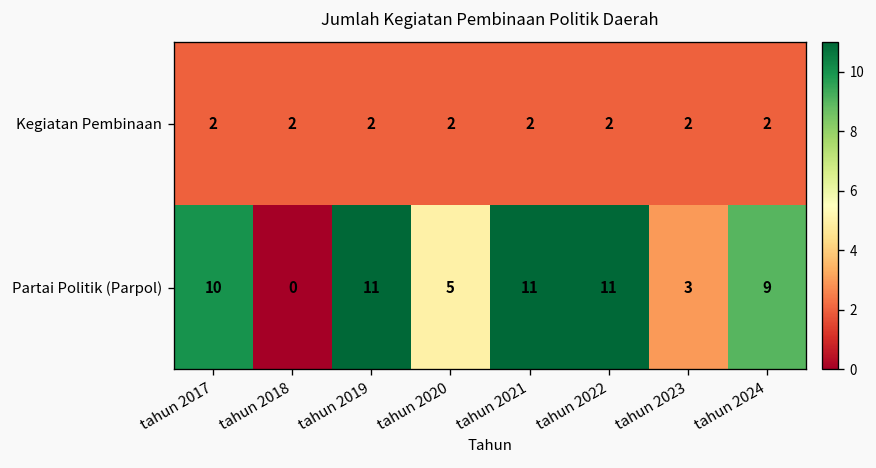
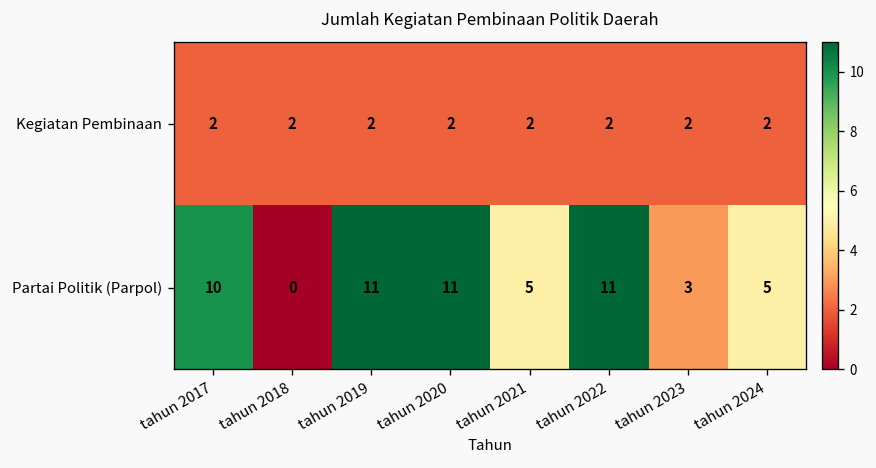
Partai Politik (Parpol), tahun 2020: 5 -> 11
Partai Politik (Parpol), tahun 2021: 11 -> 5
Partai Politik (Parpol), tahun 2024: 9 -> 5
